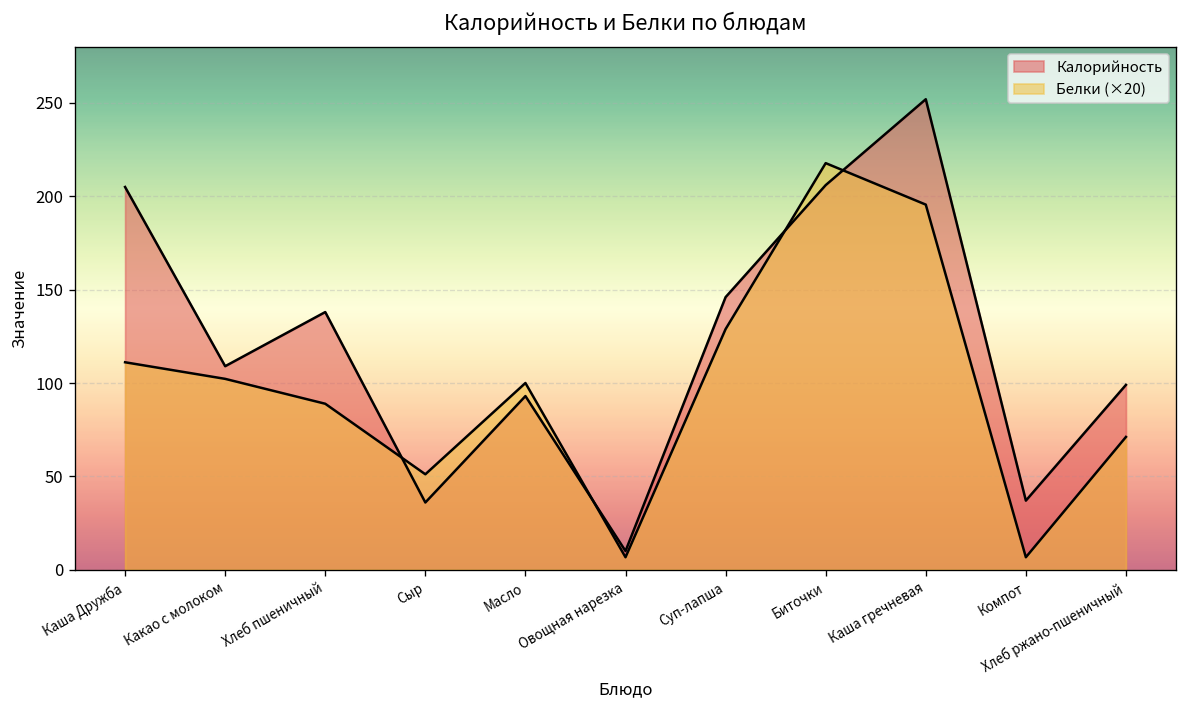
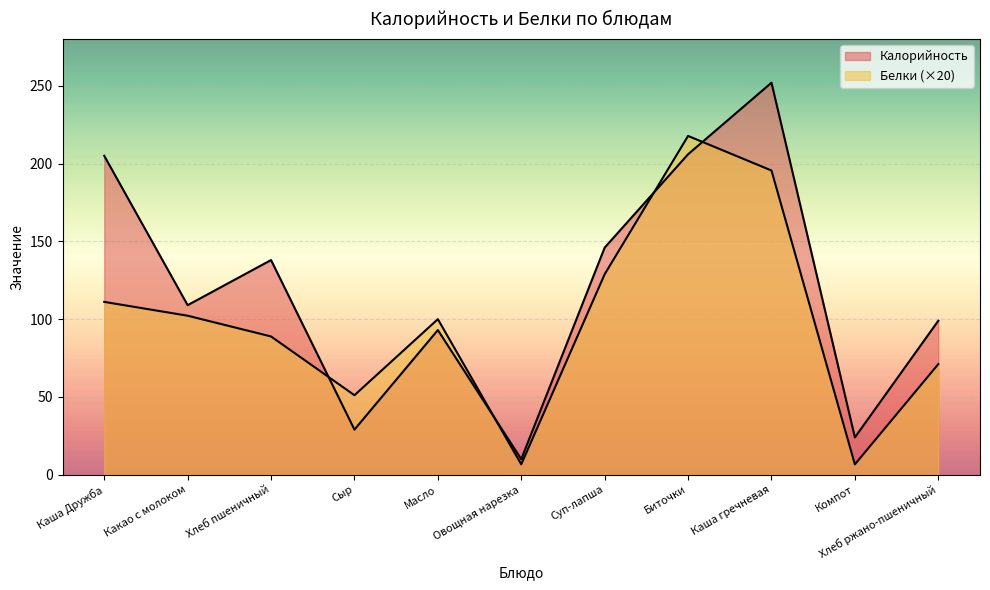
Калорийность, Сыр: 36 -> 29
Калорийность, Компот: 37 -> 24
